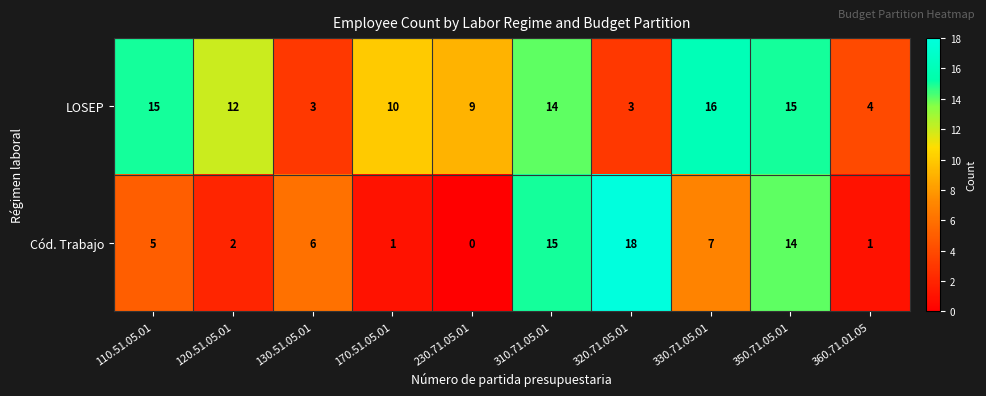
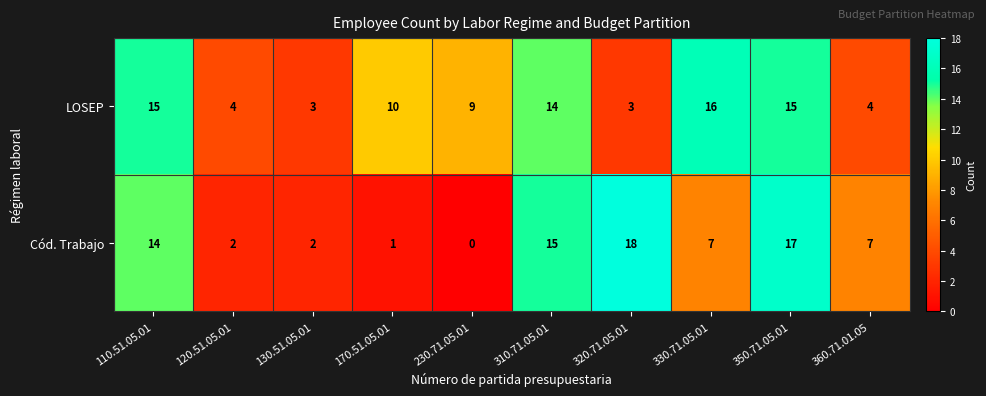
LOSEP, 120.51.05.01: 12 -> 4
Cód. Trabajo, 110.51.05.01: 5 -> 14
Cód. Trabajo, 130.51.05.01: 6 -> 2
Cód. Trabajo, 350.71.05.01: 14 -> 17
Cód. Trabajo, 360.71.01.05: 1 -> 7
